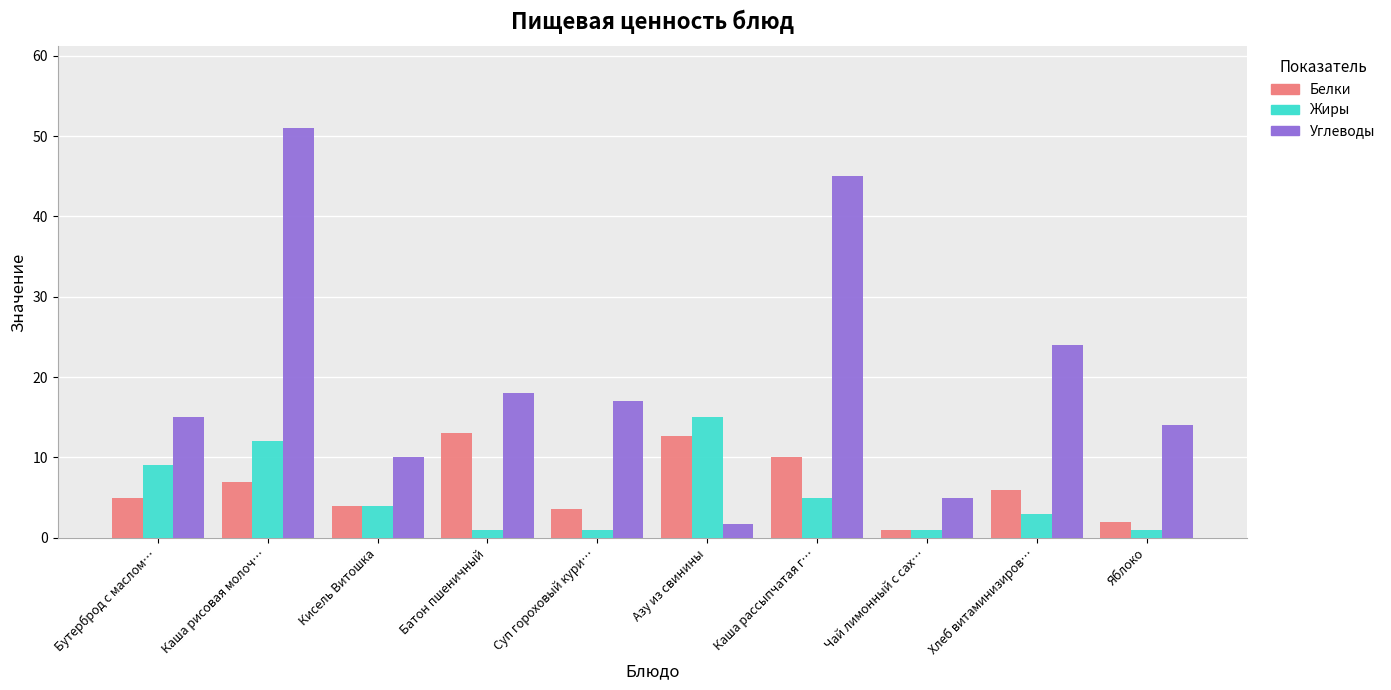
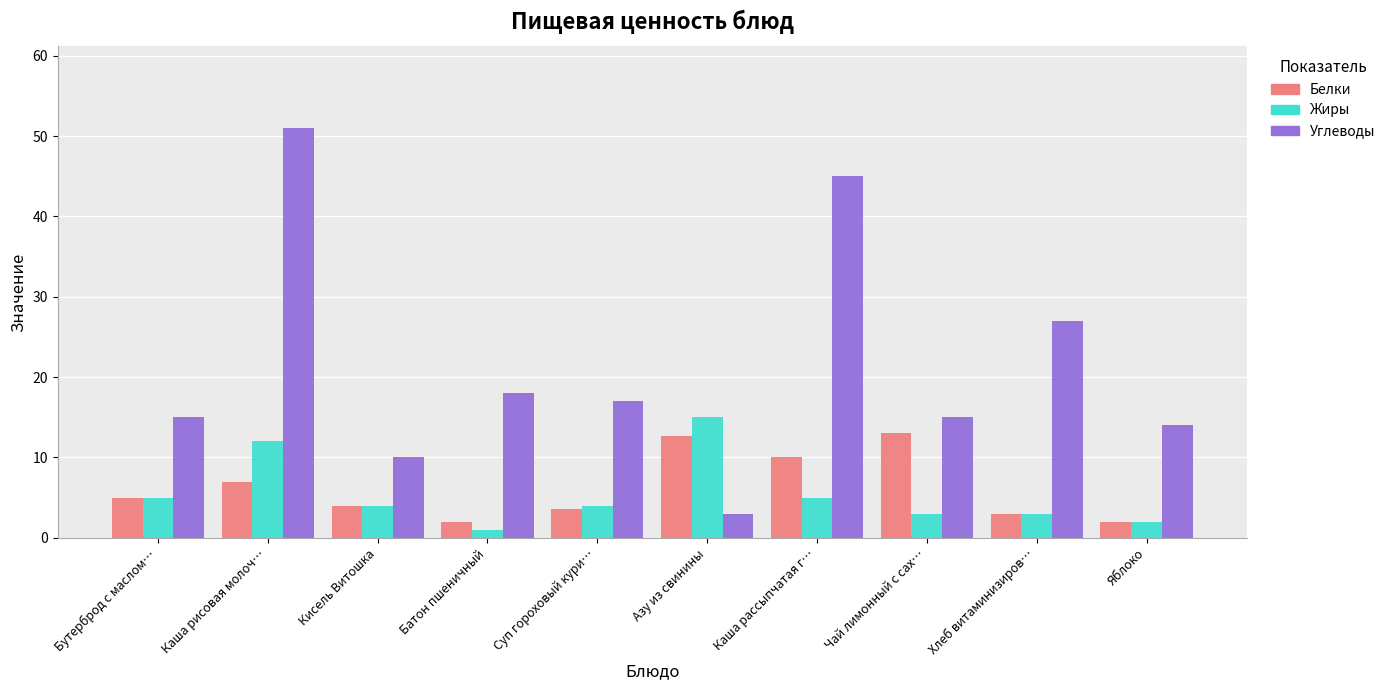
Жиры, Бутерброд с маслом…: 9 -> 5
Белки, Батон пшеничный: 13 -> 2
Жиры, Суп гороховый кури…: 1 -> 4
Углеводы, Азу из свинины: 2 -> 3
Белки, Чай лимонный с сах…: 1 -> 13
Жиры, Чай лимонный с сах…: 1 -> 3
Углеводы, Чай лимонный с сах…: 5 -> 15
Белки, Хлеб витаминизиров…: 6 -> 3
Углеводы, Хлеб витаминизиров…: 24 -> 27
Жиры, Яблоко: 1 -> 2
